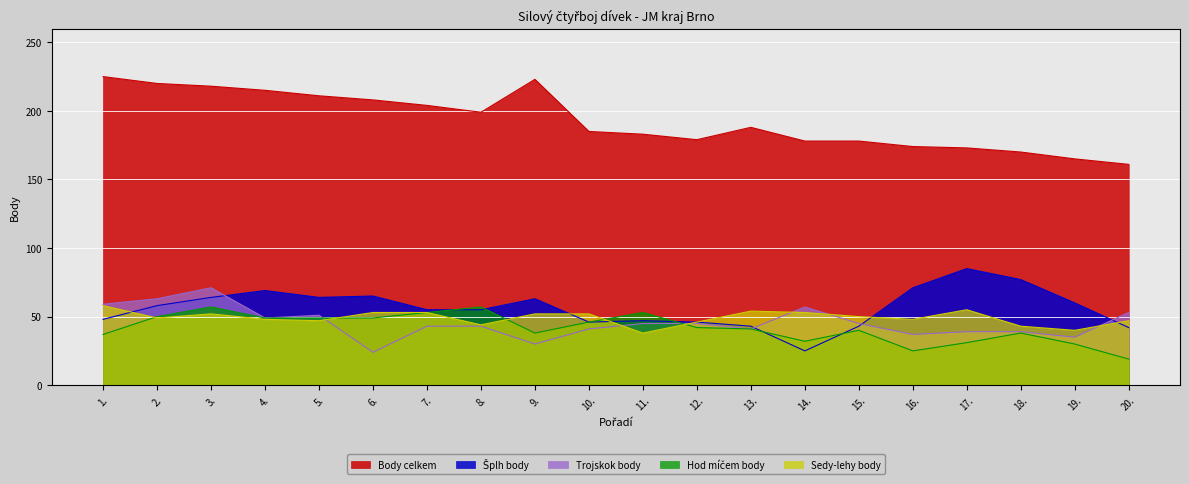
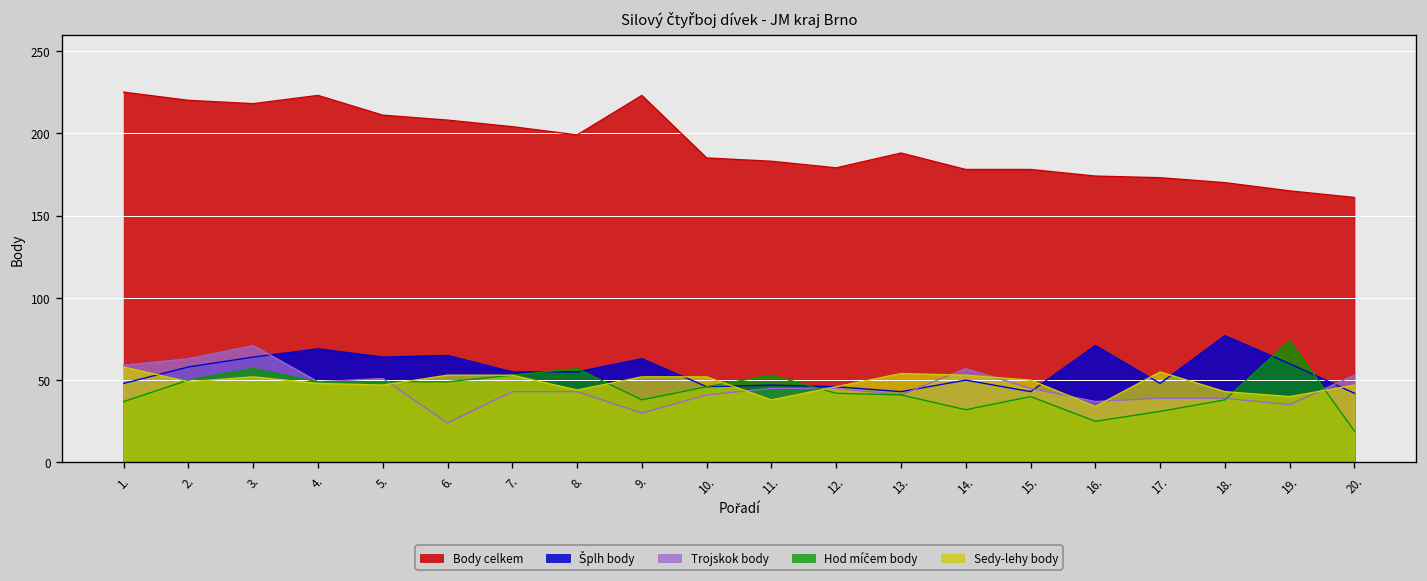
Body celkem, 4.: 215 -> 223
Šplh body, 14.: 25 -> 50
Sedy-lehy body, 16.: 48 -> 34
Šplh body, 17.: 85 -> 48
Hod míčem body, 19.: 30 -> 74
